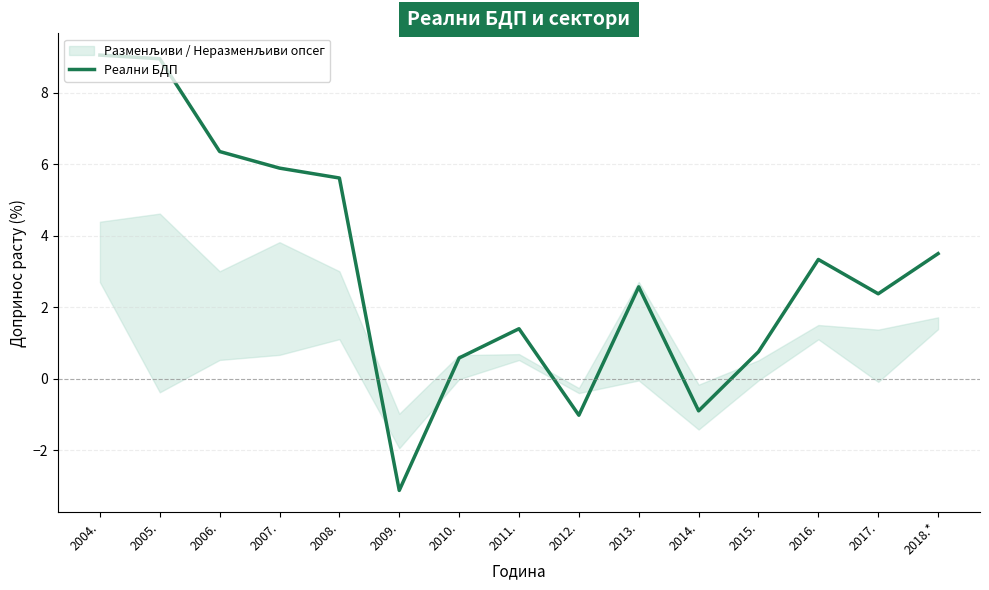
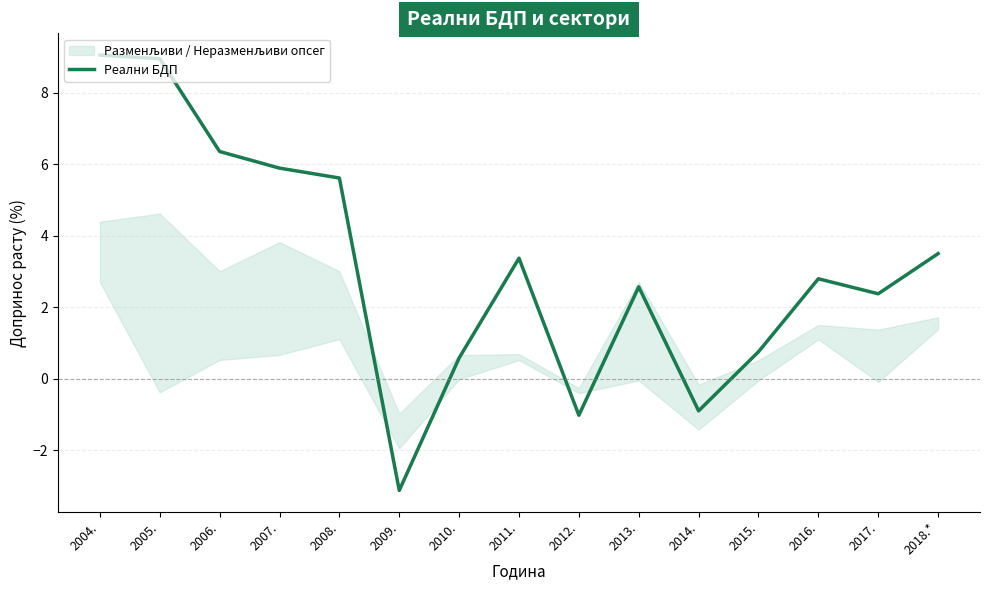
Реални БДП, 2011.: 1.4 -> 3.4
Реални БДП, 2016.: 3.3 -> 2.8
